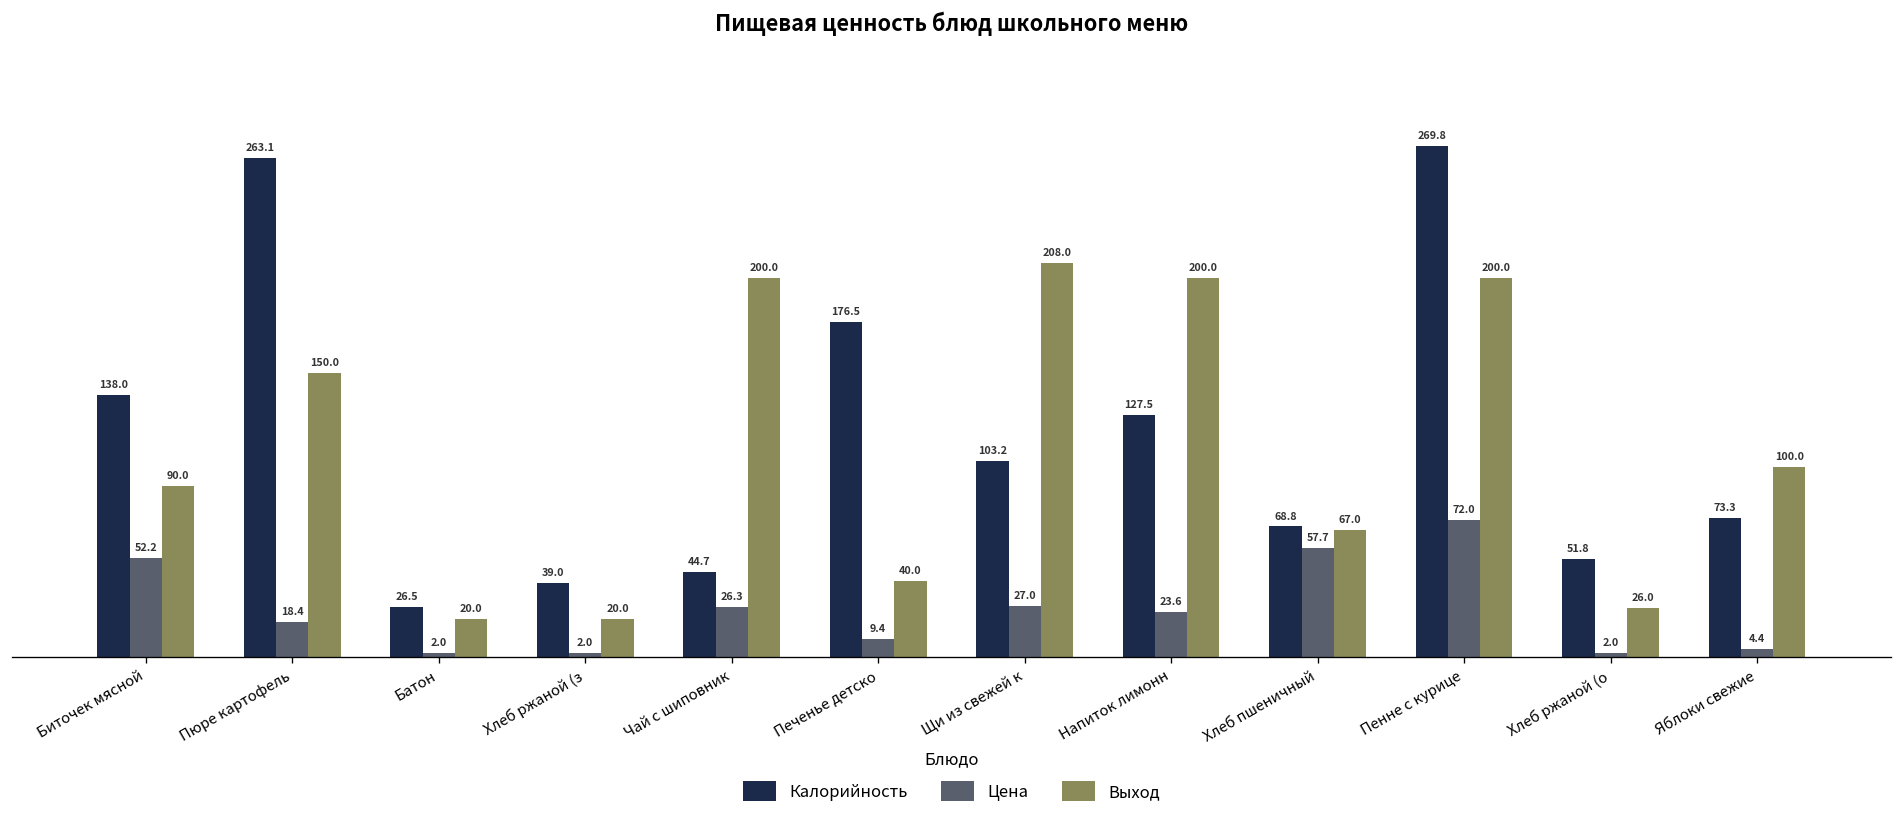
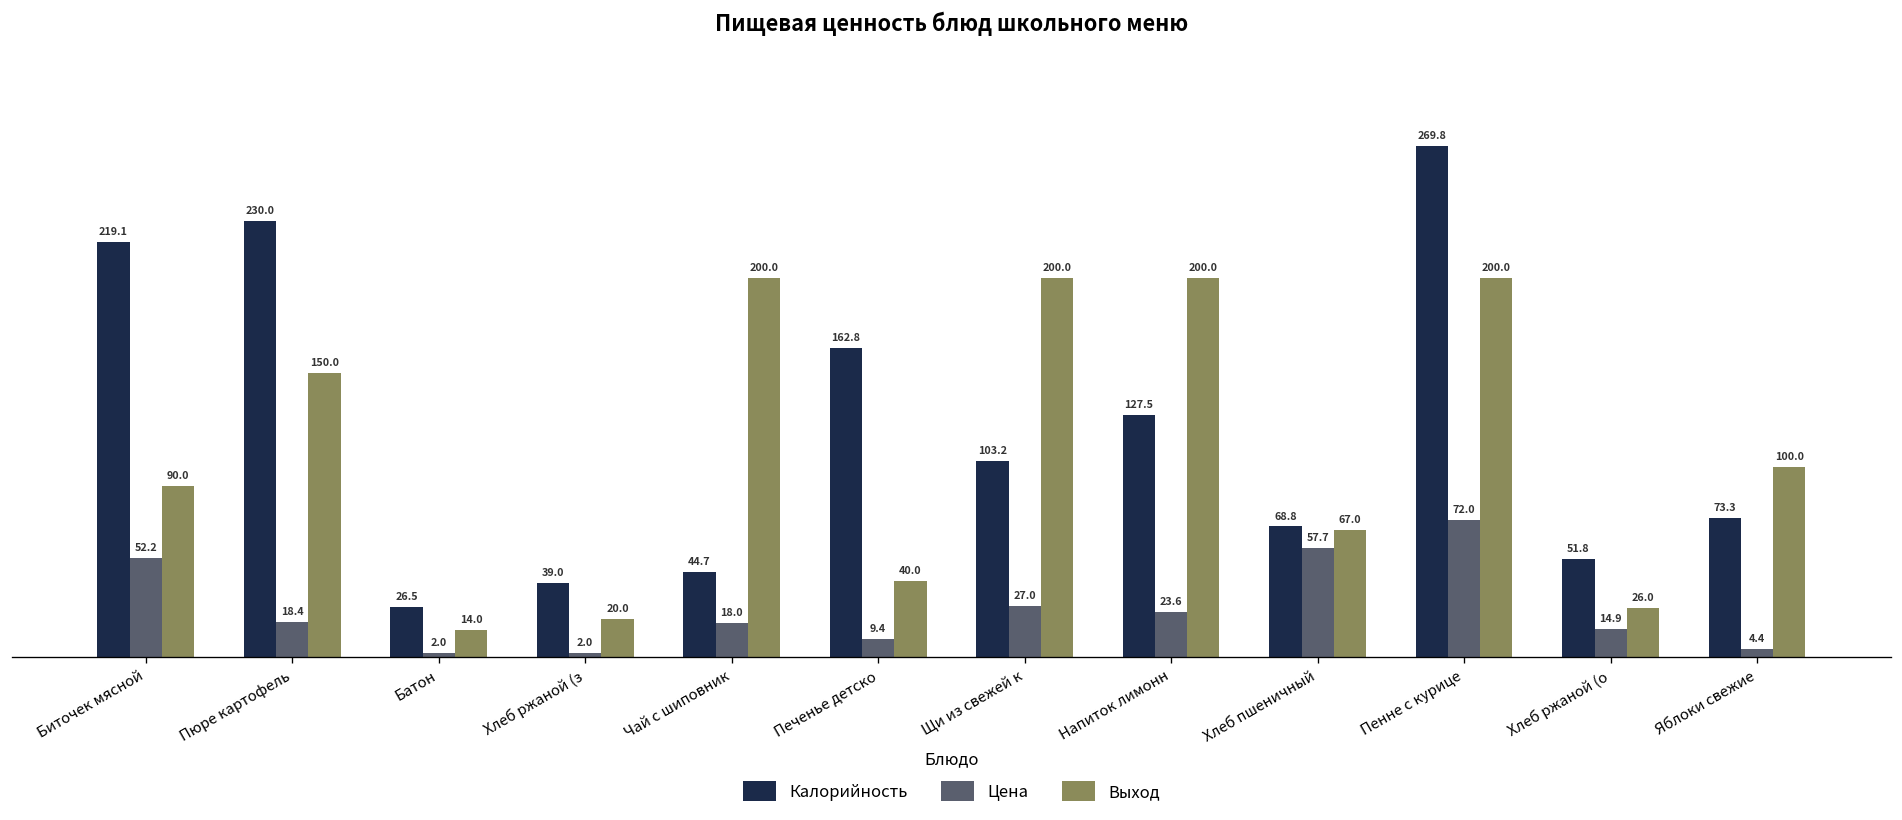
Калорийность, Биточек мясной: 138.0 -> 219.1
Калорийность, Пюре картофель: 263.1 -> 230.0
Выход, Батон: 20.0 -> 14.0
Цена, Чай с шиповник: 26.3 -> 18.0
Калорийность, Печенье детско: 176.5 -> 162.8
Выход, Щи из свежей к: 208.0 -> 200.0
Цена, Хлеб ржаной (о: 2.0 -> 14.9
